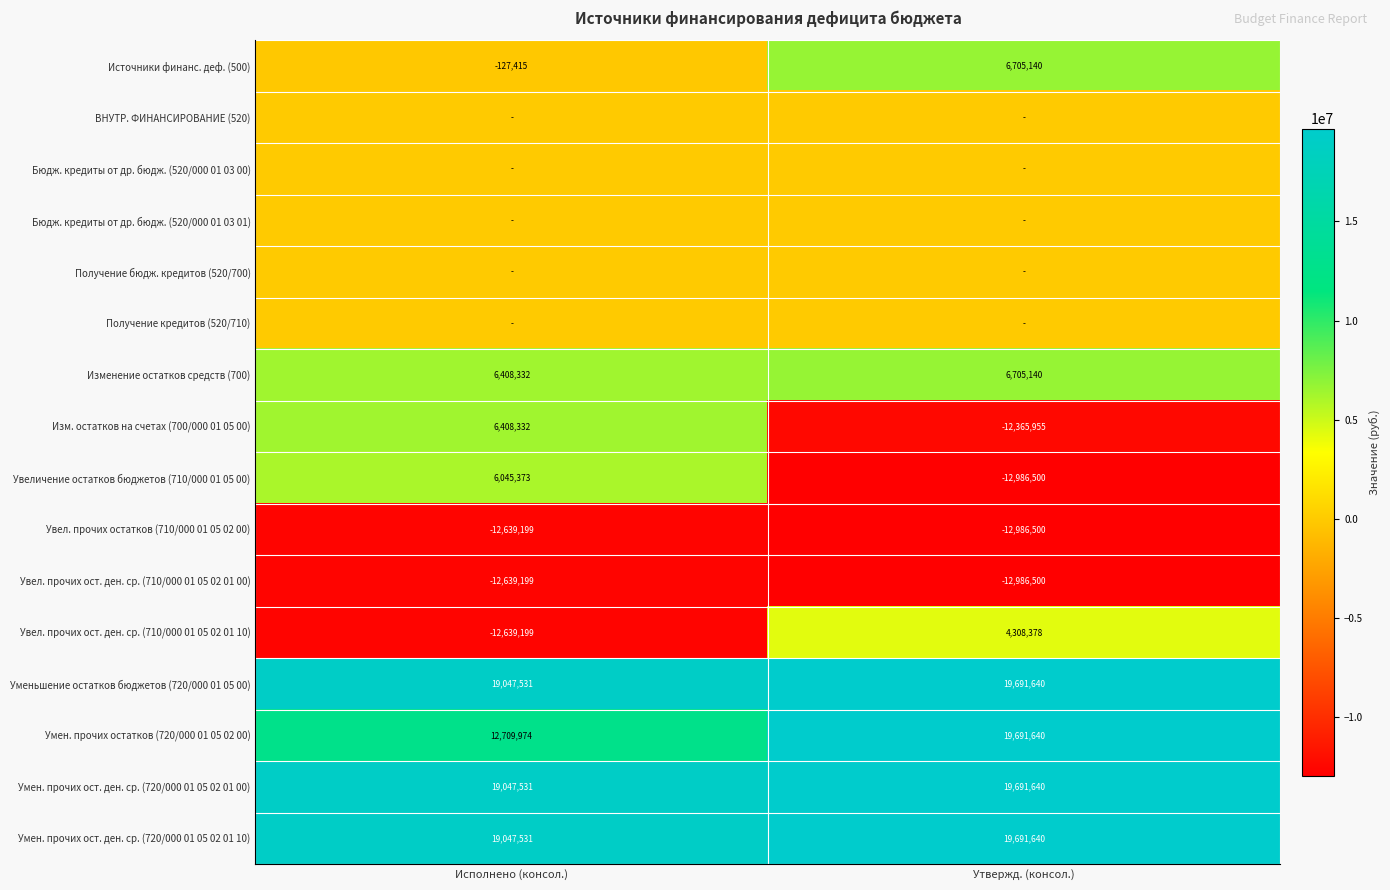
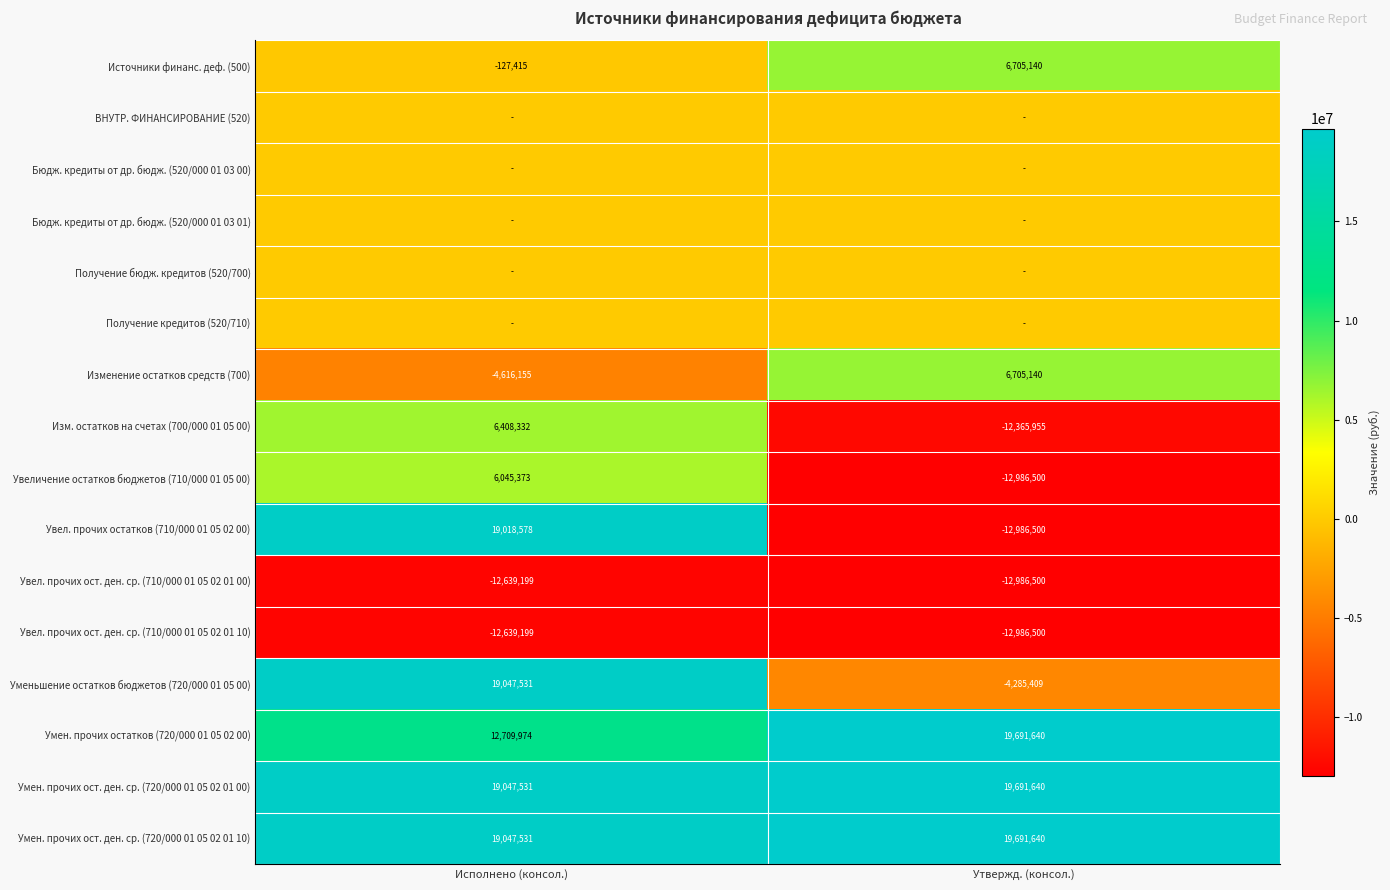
Изменение остатков средств (700), Исполнено (консол.): 6,408,332 -> -4,616,155
Увел. прочих остатков (710/000 01 05 02 00), Исполнено (консол.): -12,639,199 -> 19,018,578
Увел. прочих ост. ден. ср. (710/000 01 05 02 01 10), Утвержд. (консол.): 4,308,378 -> -12,986,500
Уменьшение остатков бюджетов (720/000 01 05 00), Утвержд. (консол.): 19,691,640 -> -4,285,409
